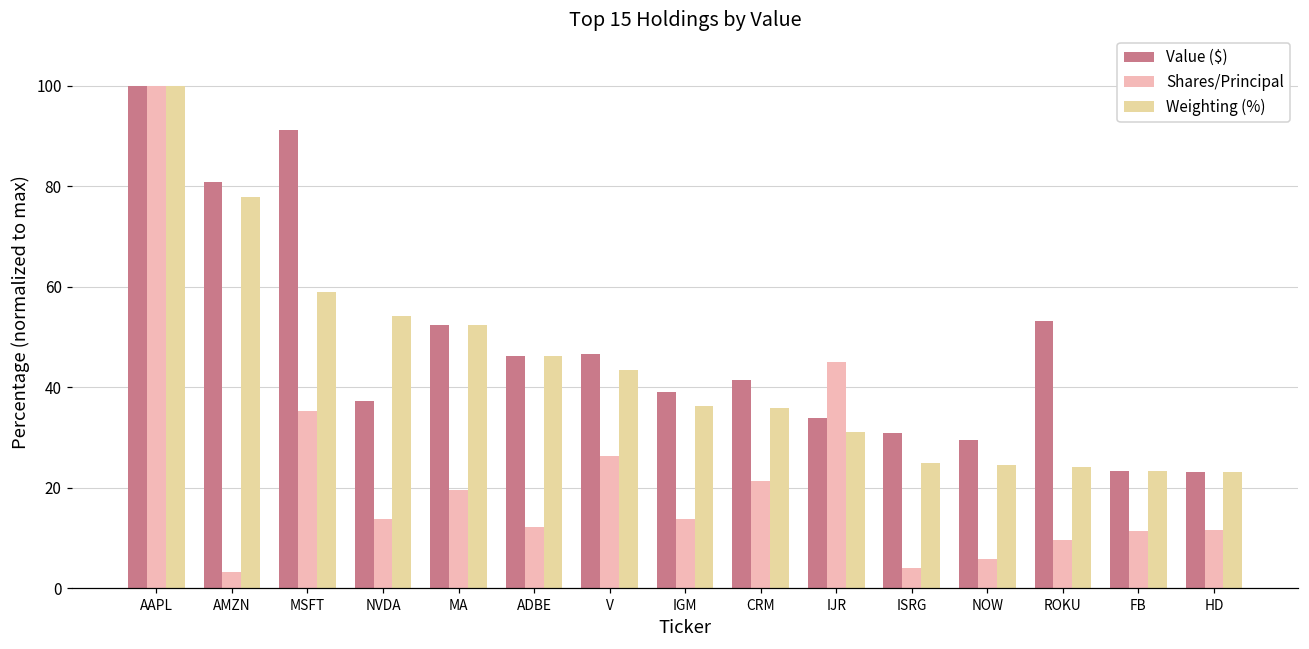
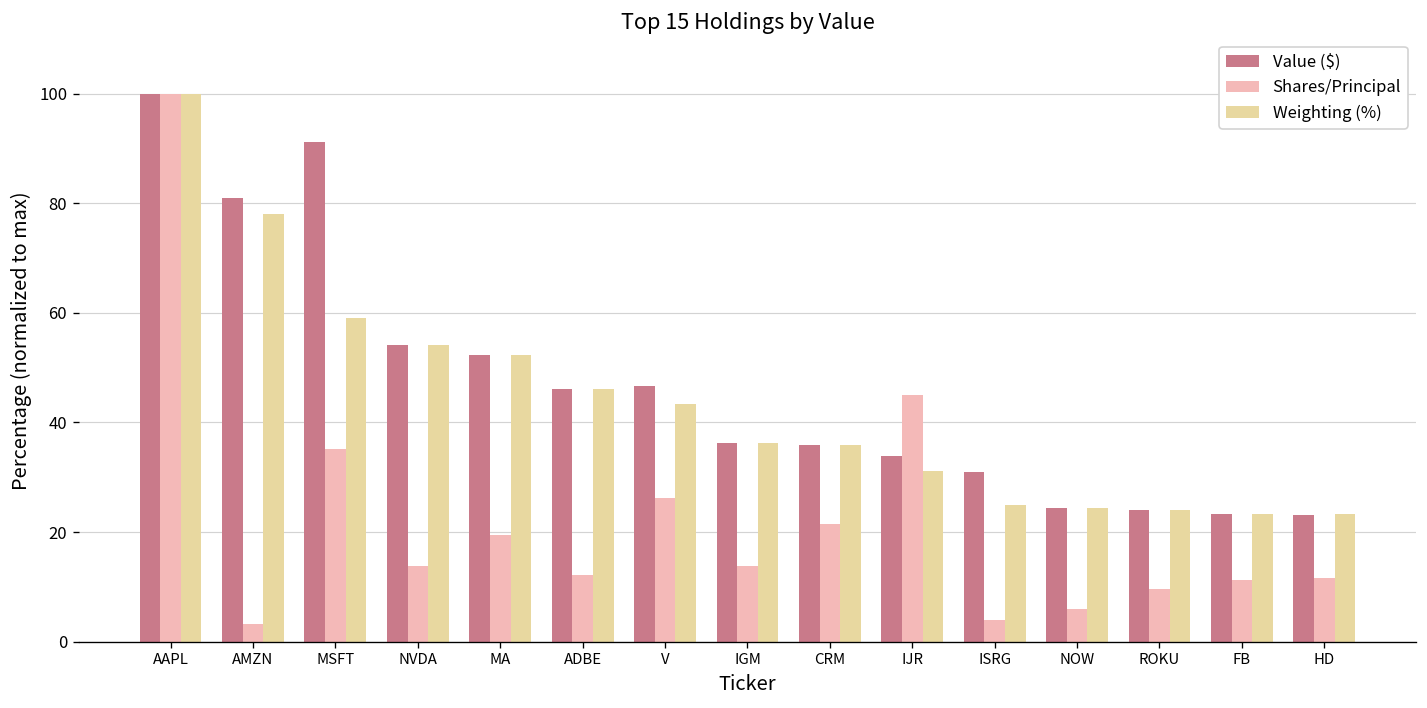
Value ($), NVDA: 37 -> 54
Value ($), IGM: 39 -> 36
Value ($), CRM: 41 -> 36
Value ($), NOW: 29 -> 24
Value ($), ROKU: 53 -> 24
